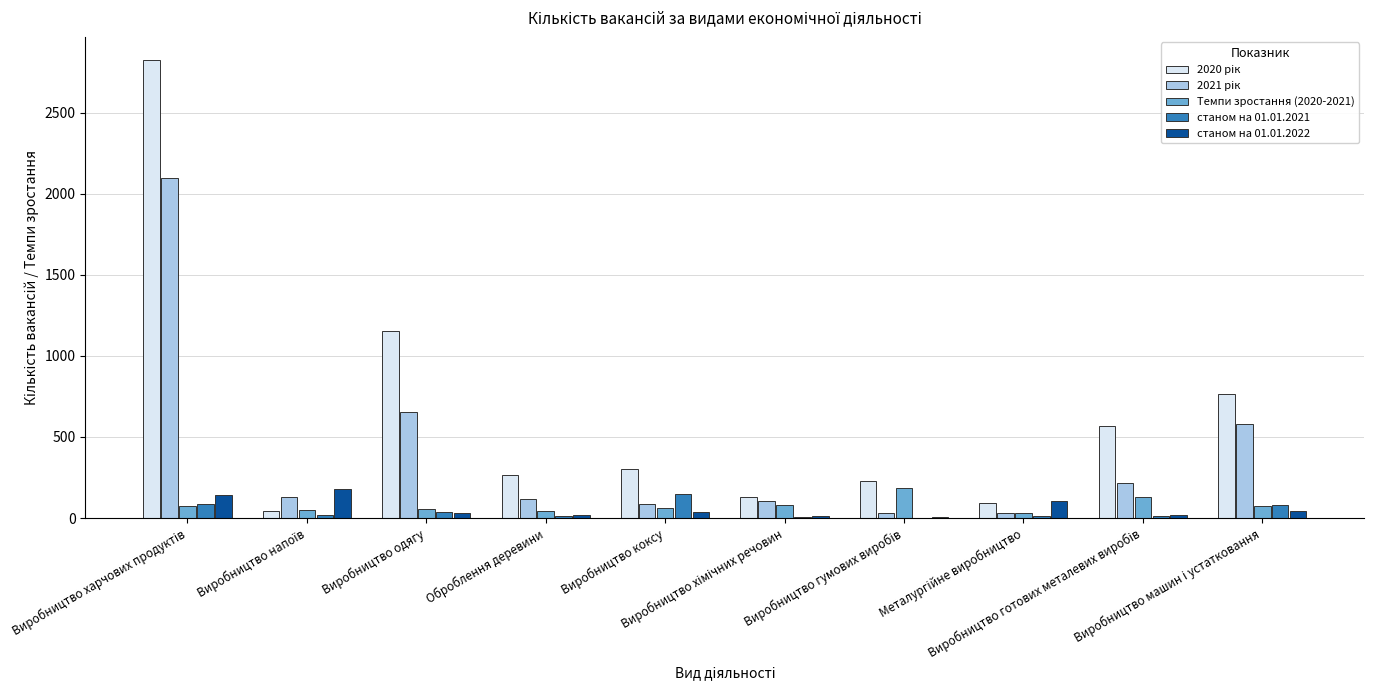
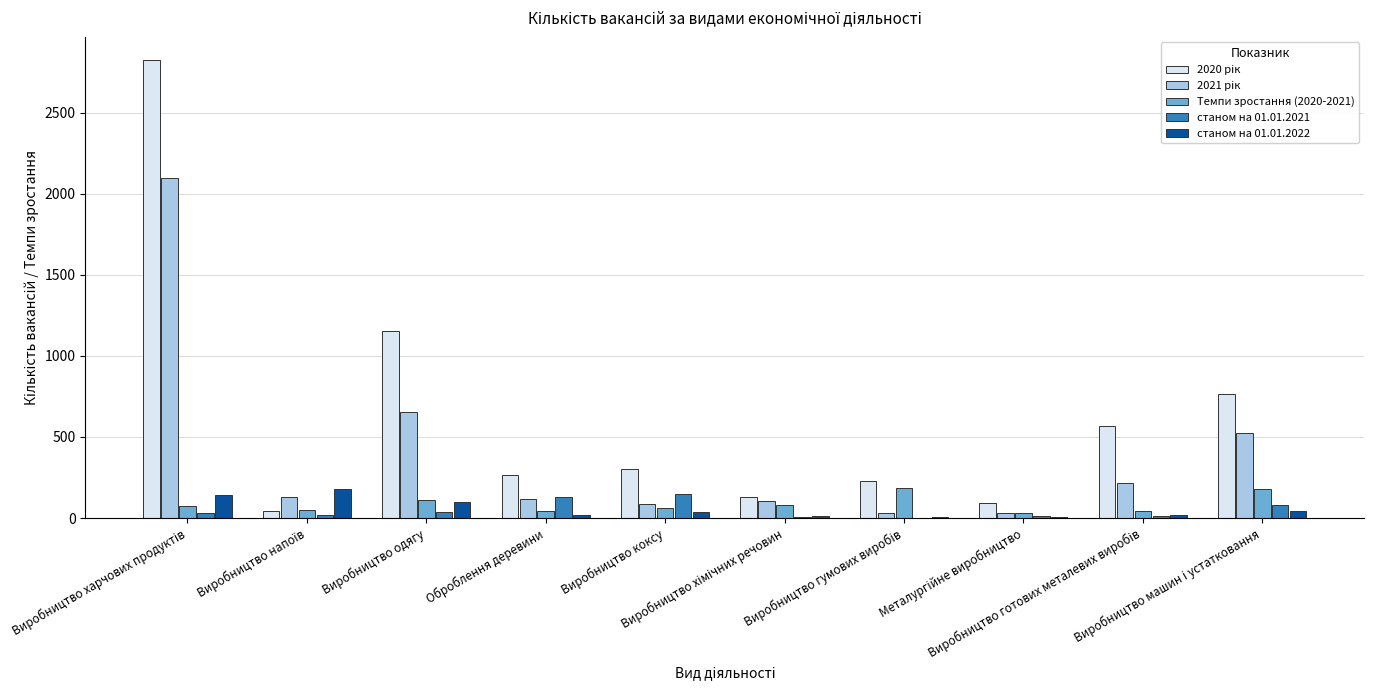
станом на 01.01.2021, Виробництво харчових продуктів: 90 -> 30
Темпи зростання (2020-2021), Виробництво одягу: 60 -> 110
станом на 01.01.2022, Виробництво одягу: 30 -> 100
станом на 01.01.2021, Оброблення деревини: 20 -> 130
станом на 01.01.2022, Металургійне виробництво: 110 -> 10
Темпи зростання (2020-2021), Виробництво готових металевих виробів: 130 -> 50
2021 рік, Виробництво машин і устатковання: 580 -> 520
Темпи зростання (2020-2021), Виробництво машин і устатковання: 80 -> 180
